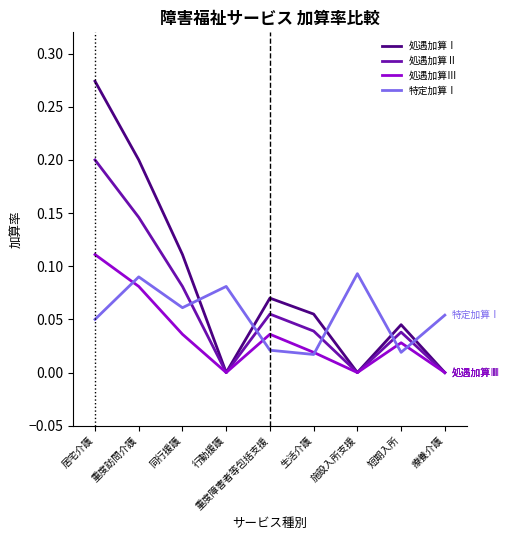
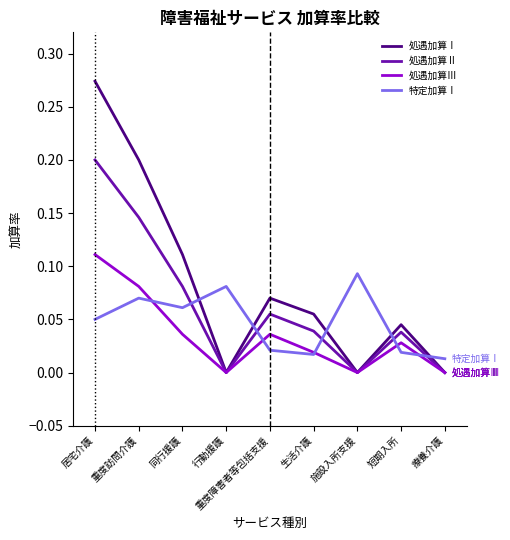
特定加算Ⅰ, 重度訪問介護: 0.09 -> 0.07
特定加算Ⅰ, 療養介護: 0.054 -> 0.013
